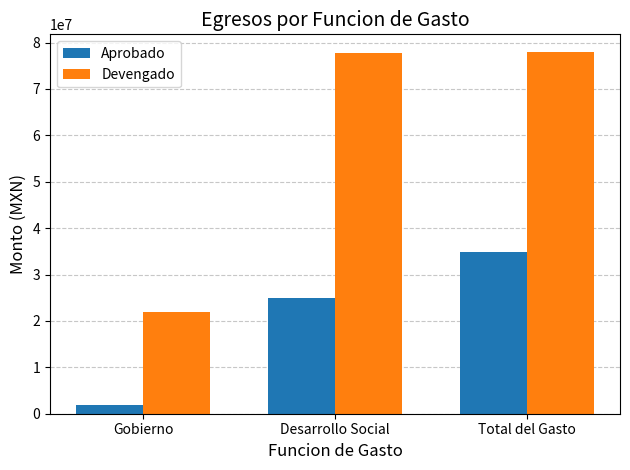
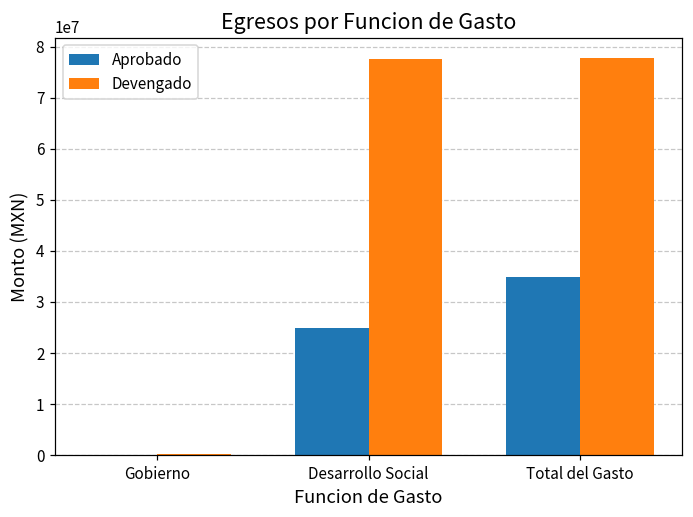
Aprobado, Gobierno: 2000000 -> 0
Devengado, Gobierno: 22000000 -> 0
